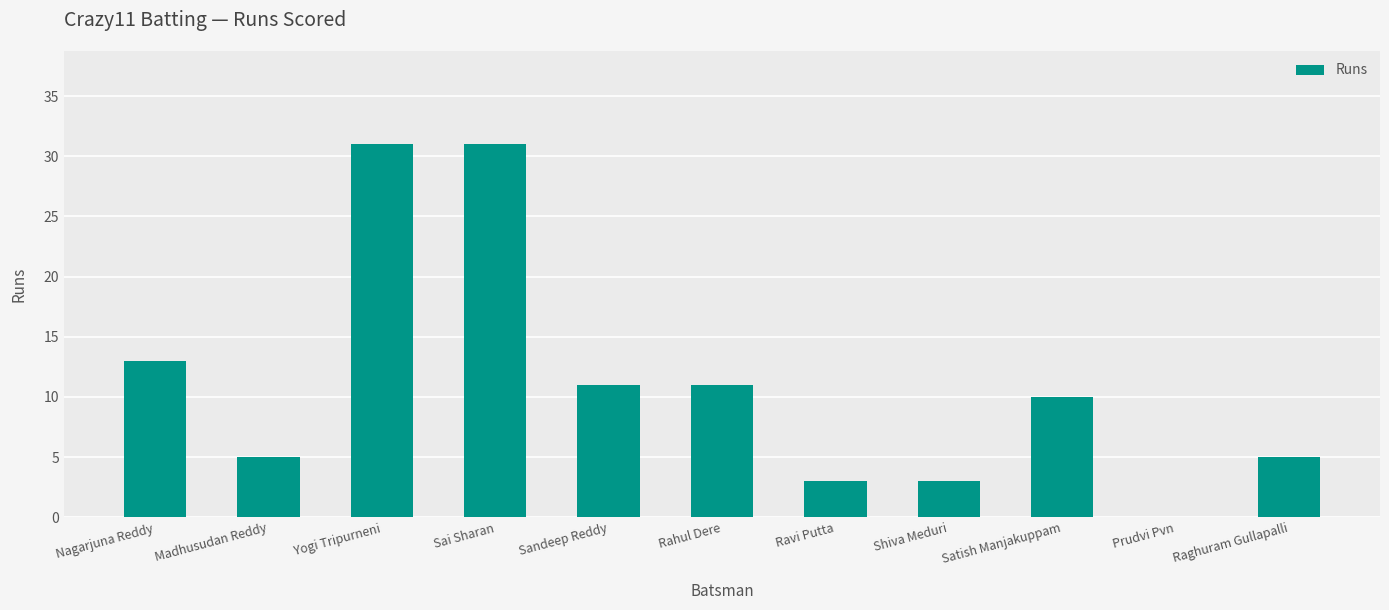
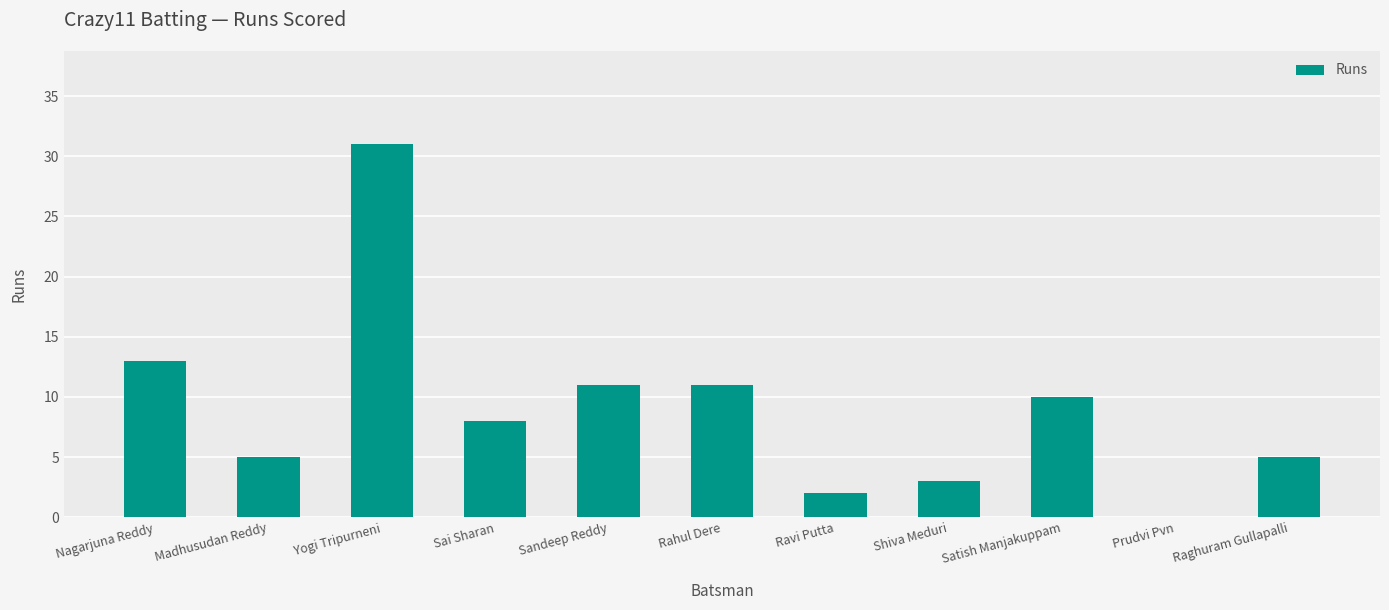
Sai Sharan: 31 -> 8
Ravi Putta: 3 -> 2
